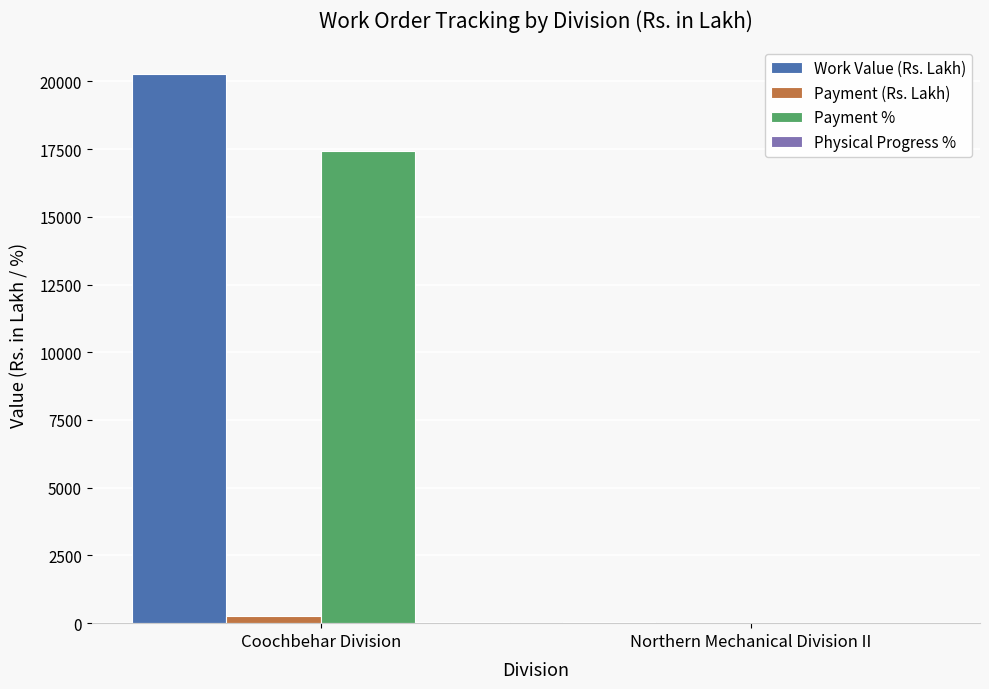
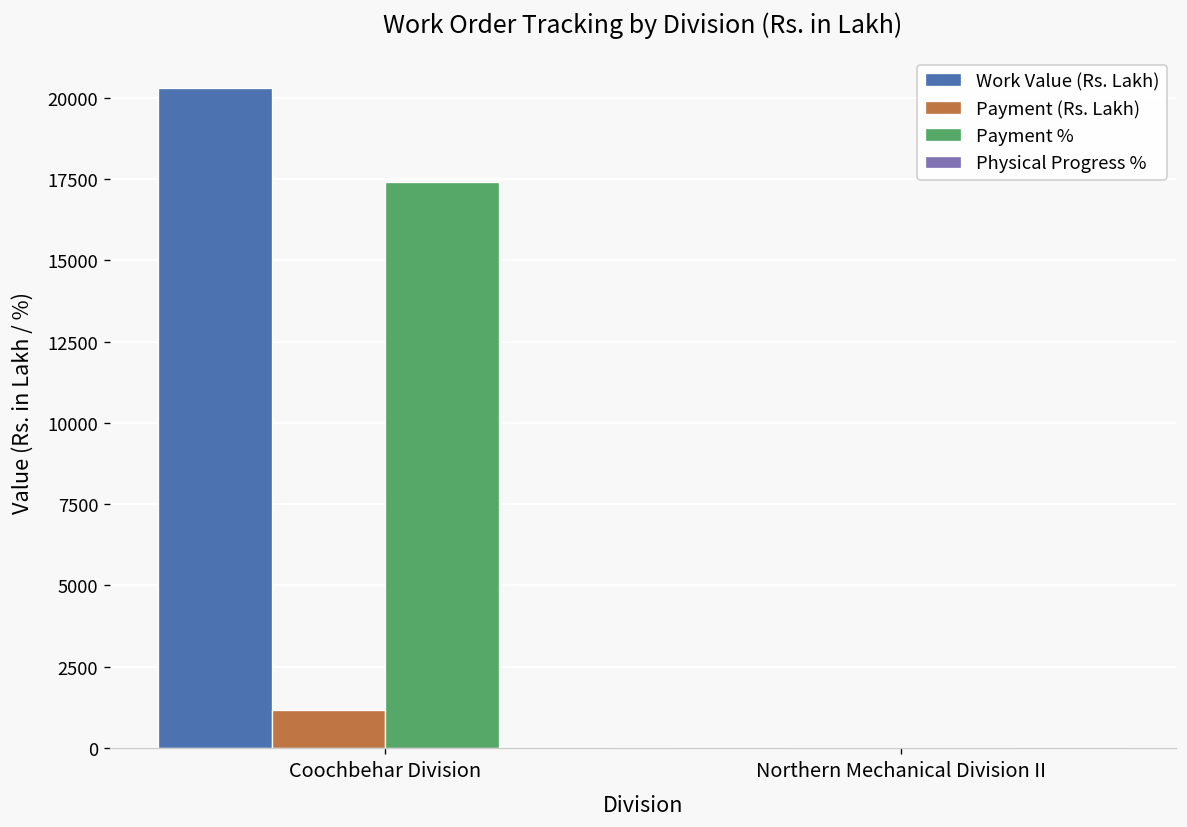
Payment (Rs. Lakh), Coochbehar Division: 300 -> 1200
